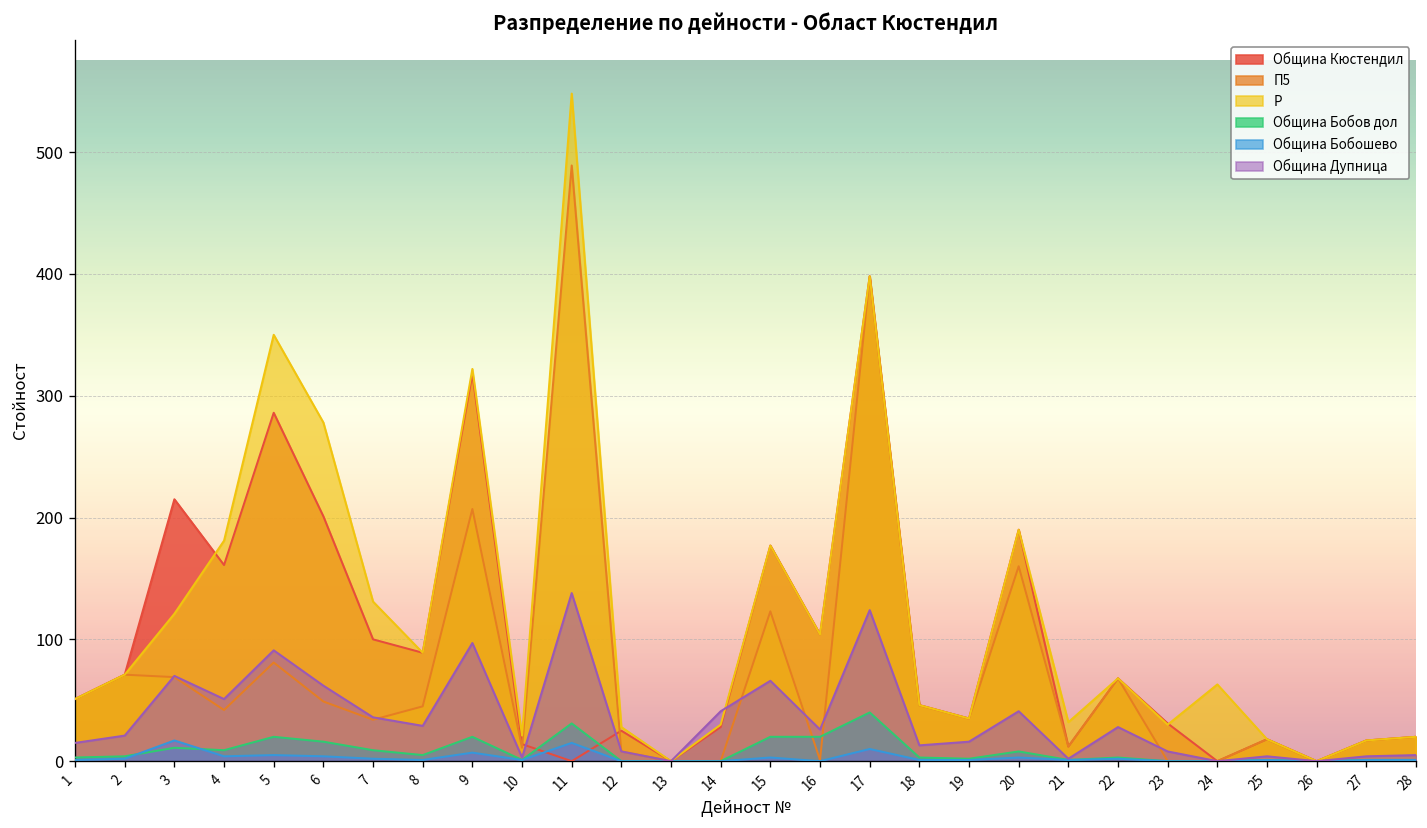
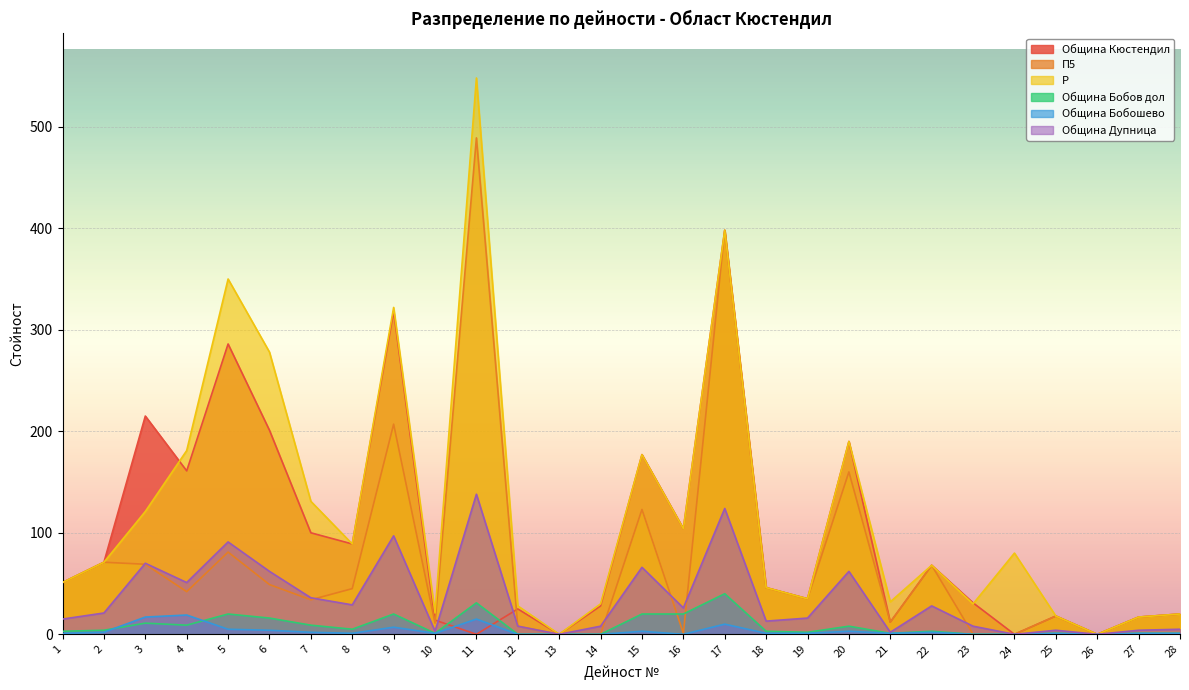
Община Бобошево, 4: 4 -> 19
Община Дупница, 14: 41 -> 8
Община Дупница, 20: 41 -> 62
Р, 24: 63 -> 80
